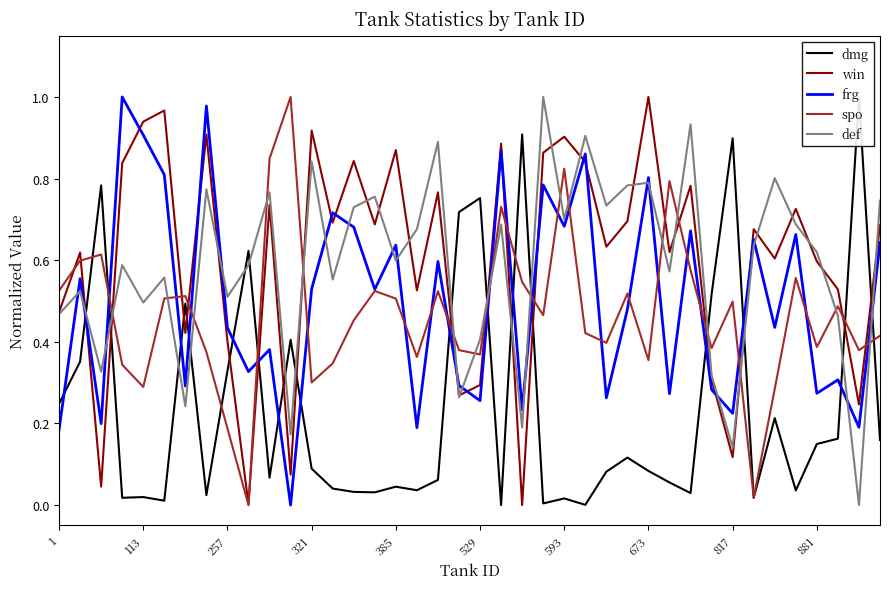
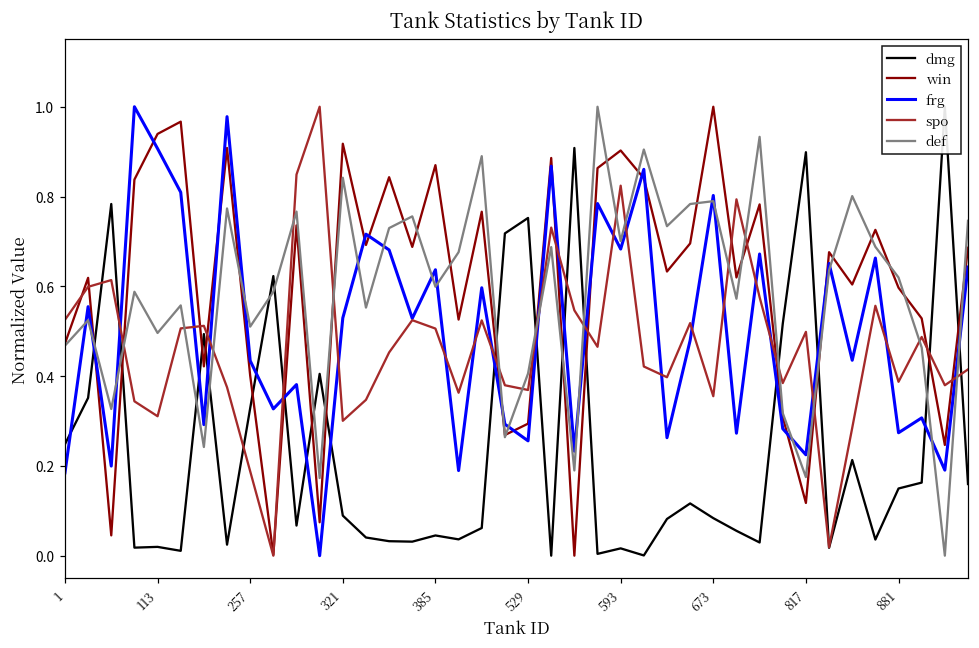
spo, 113: 0.29 -> 0.31
def, 817: 0.14 -> 0.18
